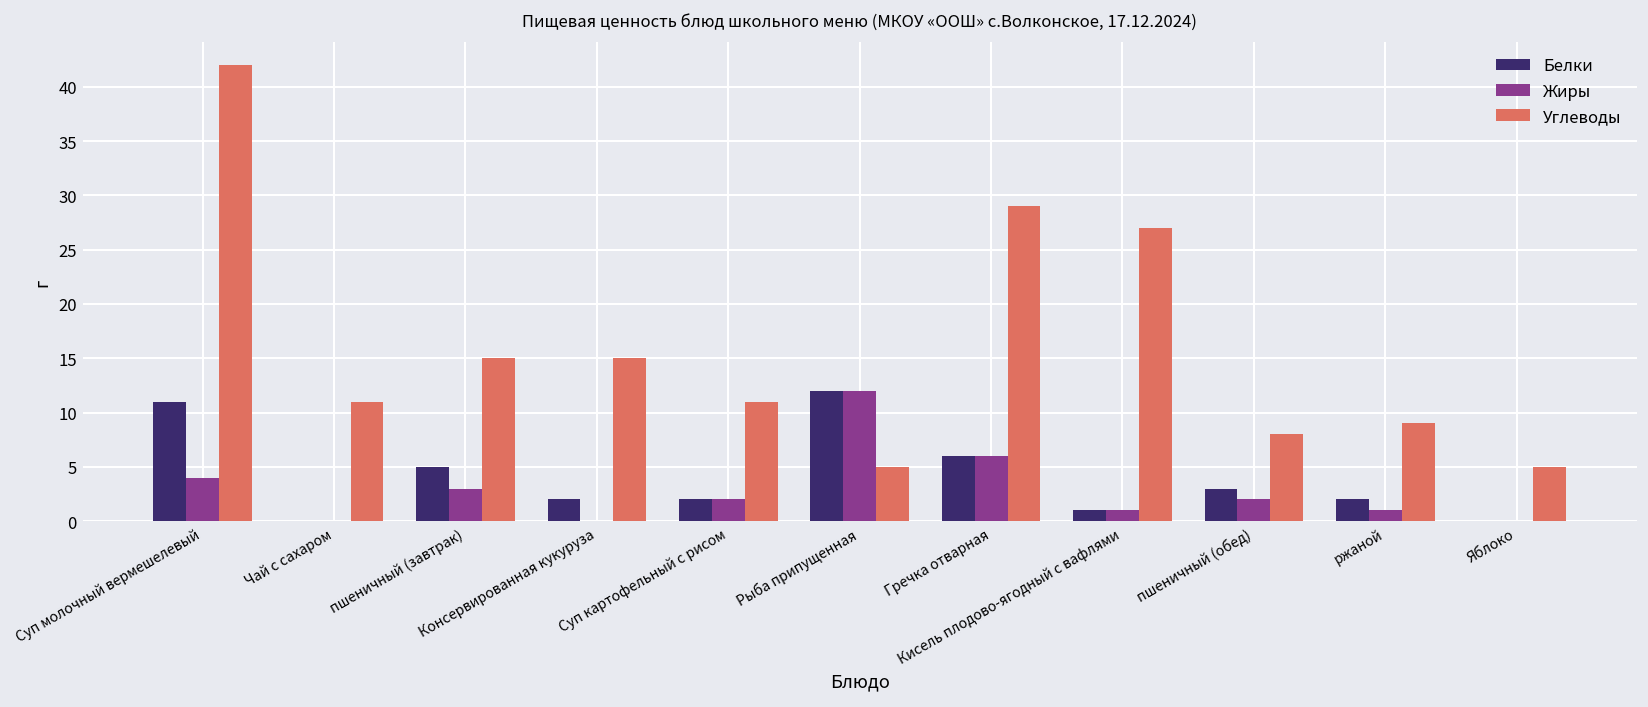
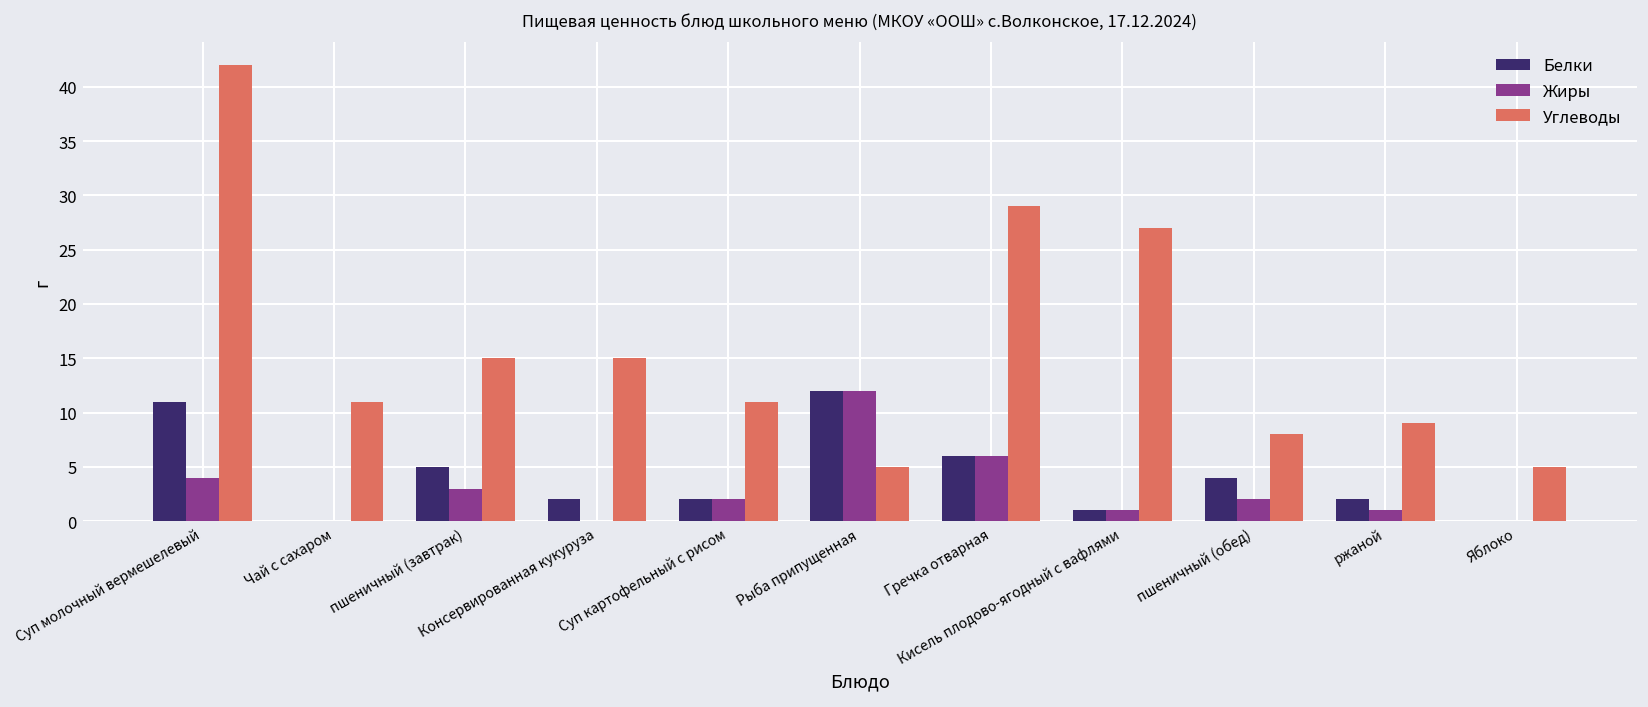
Белки, пшеничный (обед): 3 -> 4
